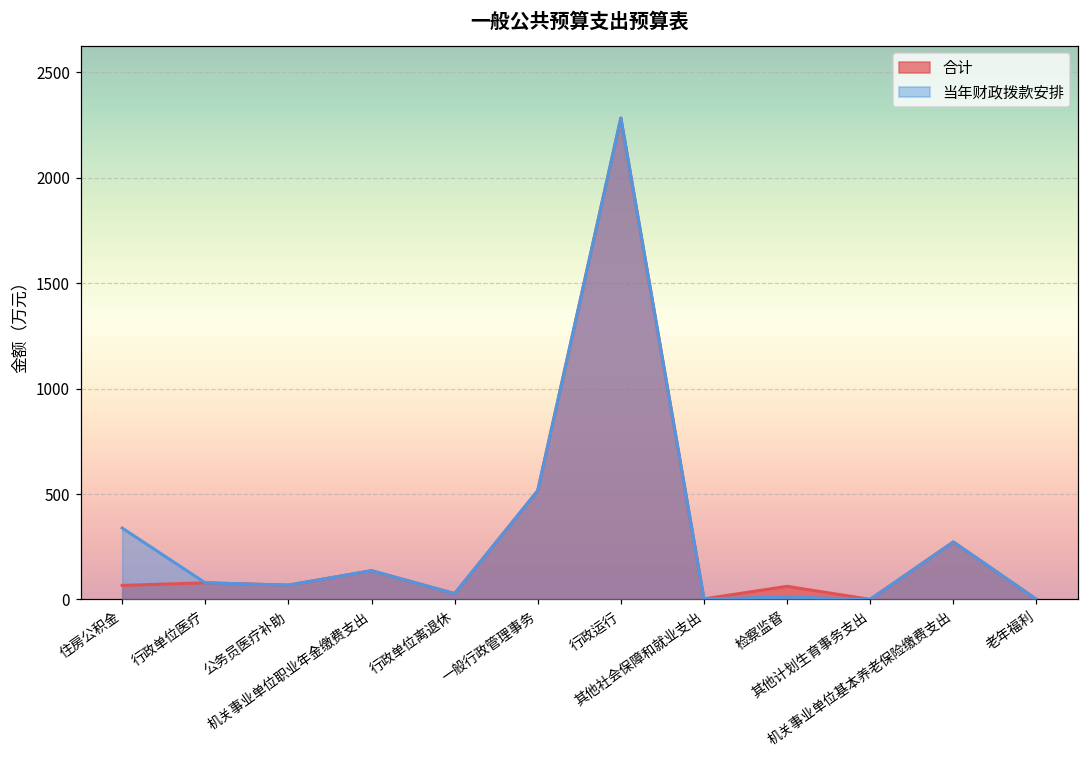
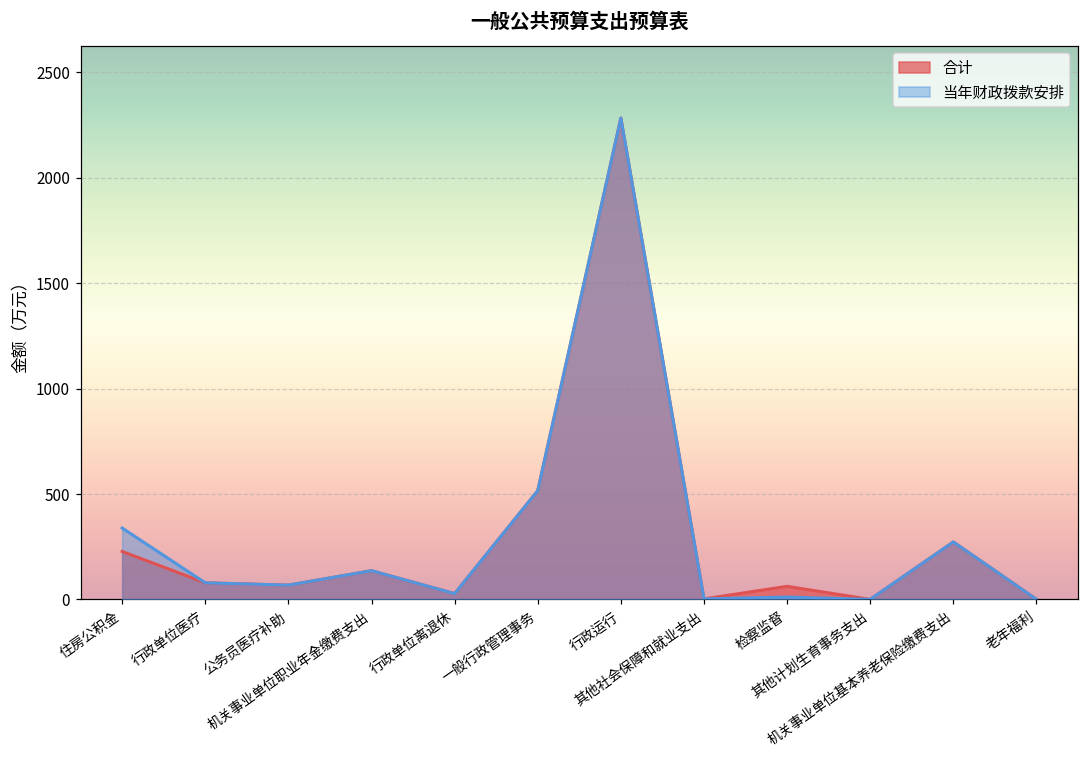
合计, 住房公积金: 70 -> 230
